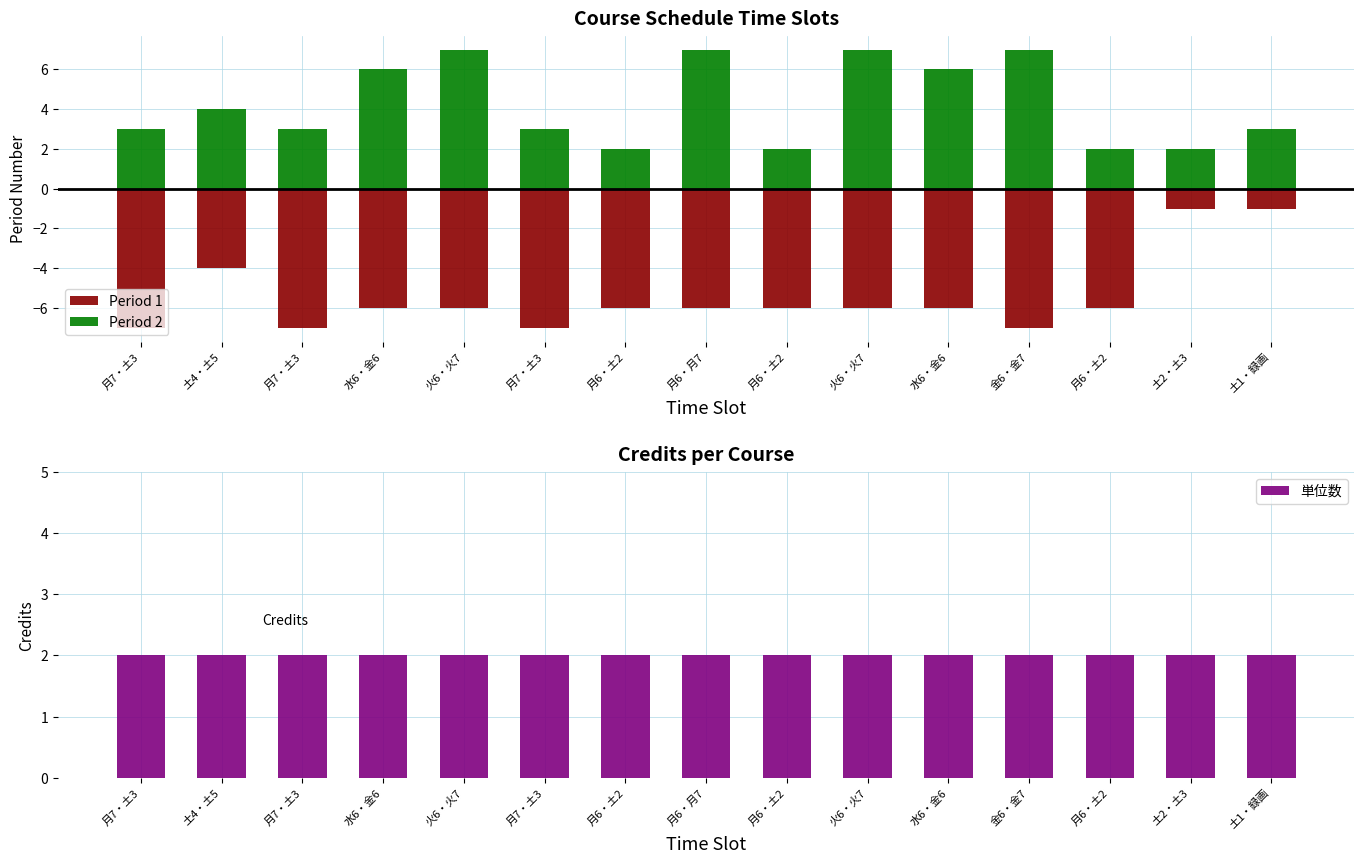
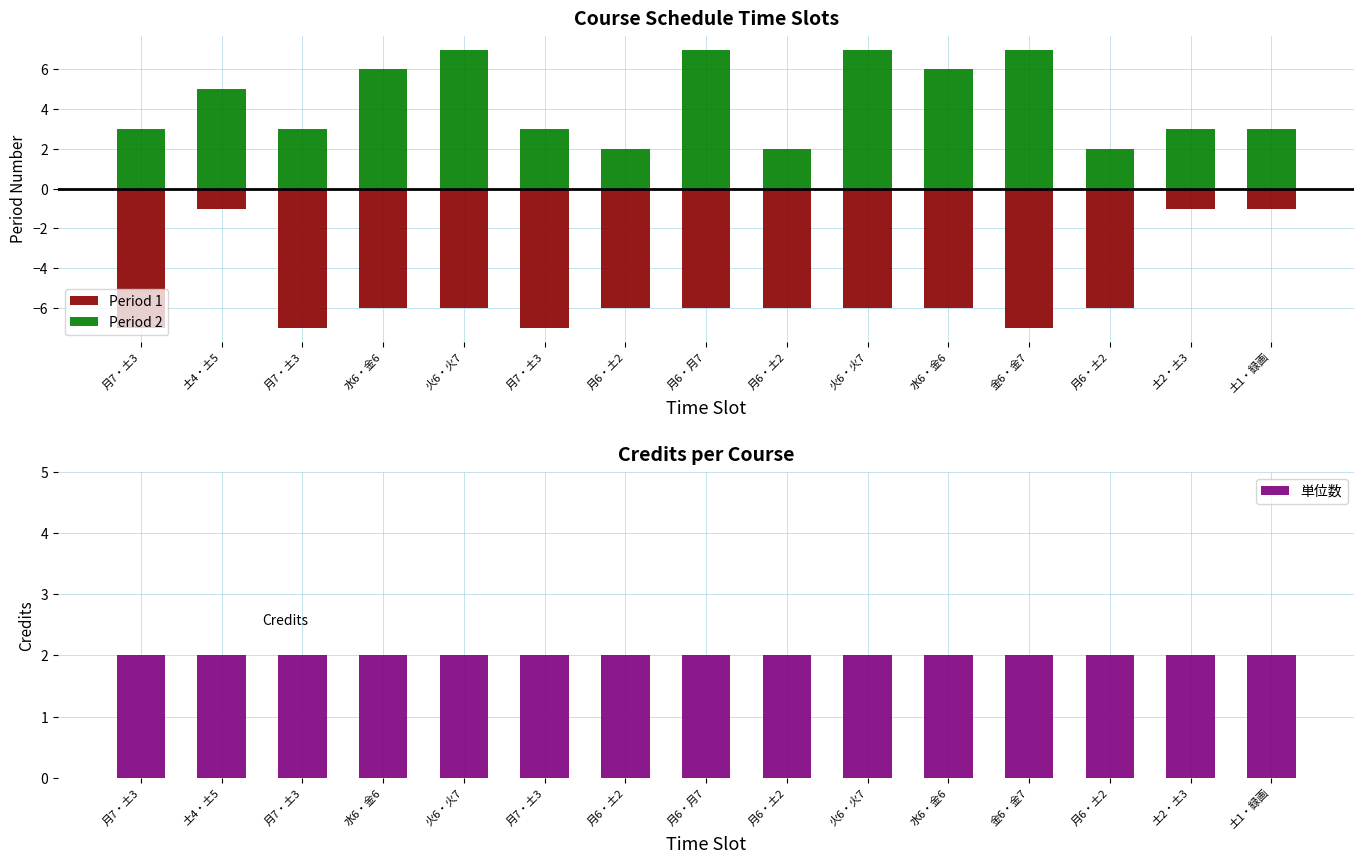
Course Schedule Time Slots, Period 1, 土4・土5: -4.0 -> -1.0
Course Schedule Time Slots, Period 2, 土4・土5: 4 -> 5
Course Schedule Time Slots, Period 2, 土2・土3: 2 -> 3
